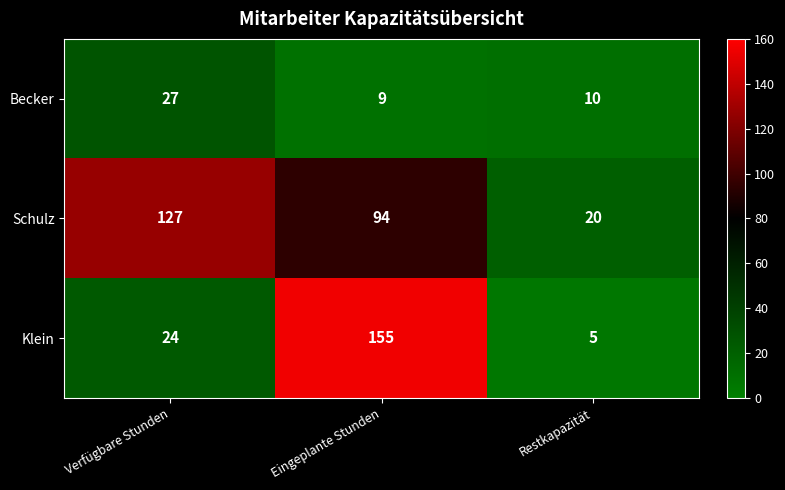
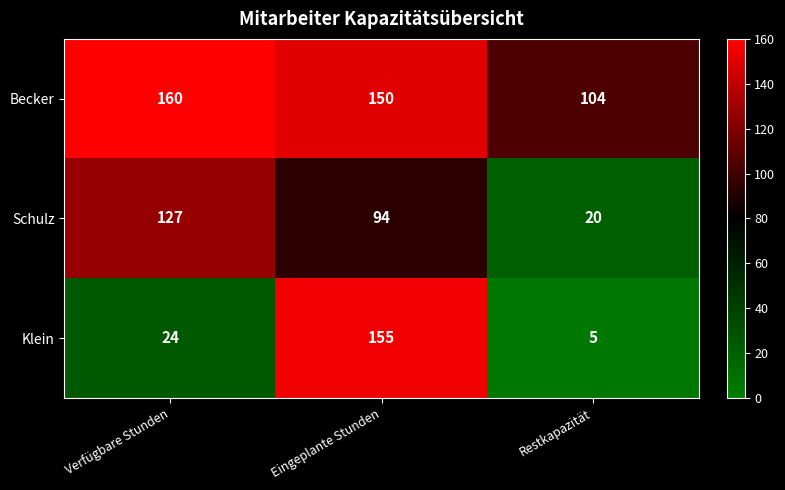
Becker, Verfügbare Stunden: 27 -> 160
Becker, Eingeplante Stunden: 9 -> 150
Becker, Restkapazität: 10 -> 104
